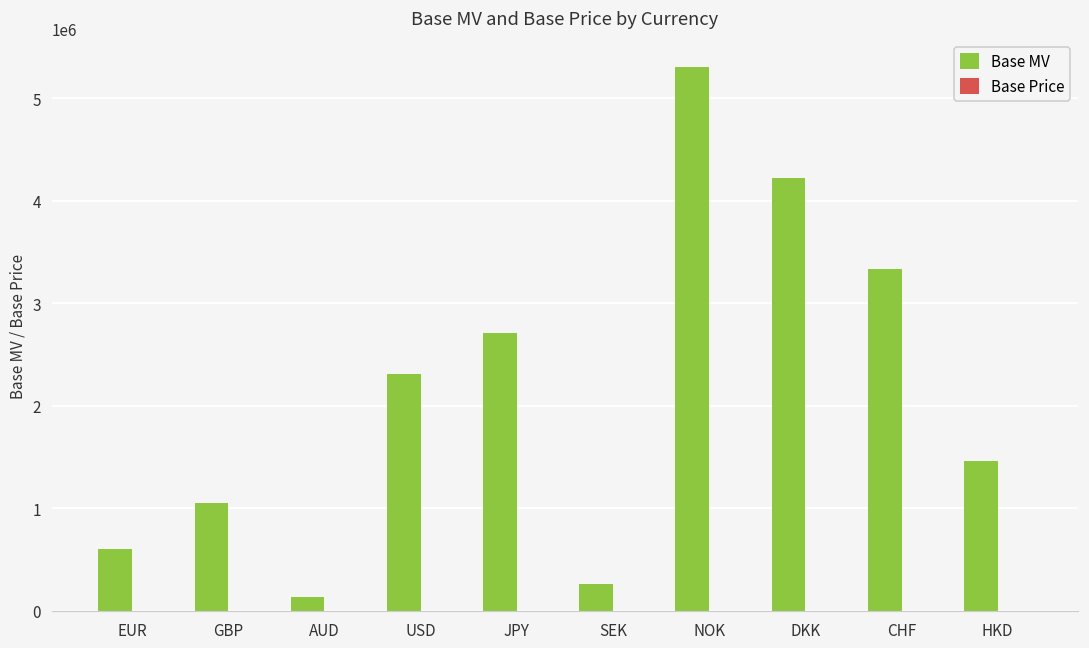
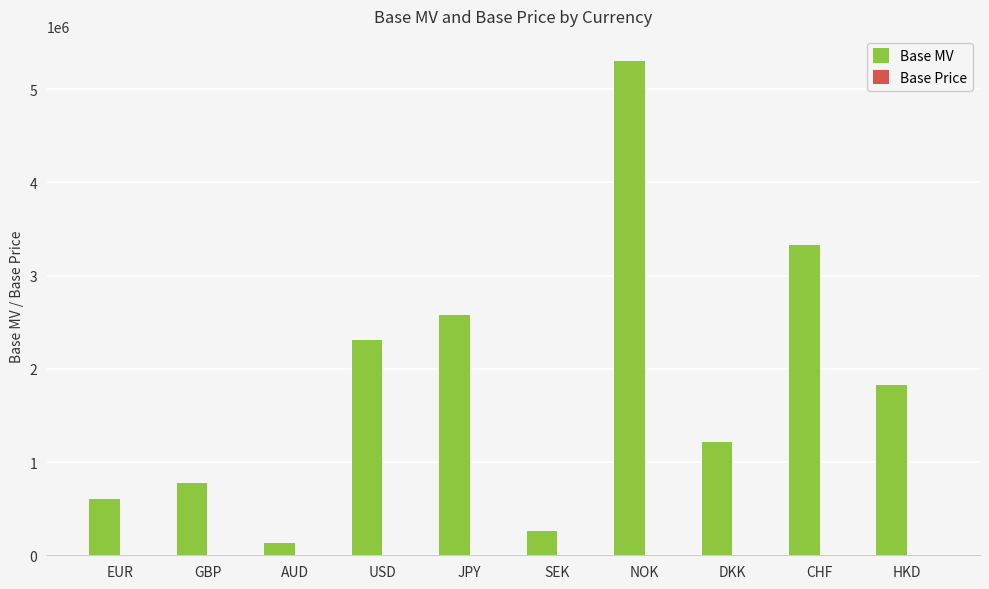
Base MV, GBP: 1100000 -> 800000
Base MV, JPY: 2700000 -> 2600000
Base MV, DKK: 4200000 -> 1200000
Base MV, HKD: 1500000 -> 1800000
